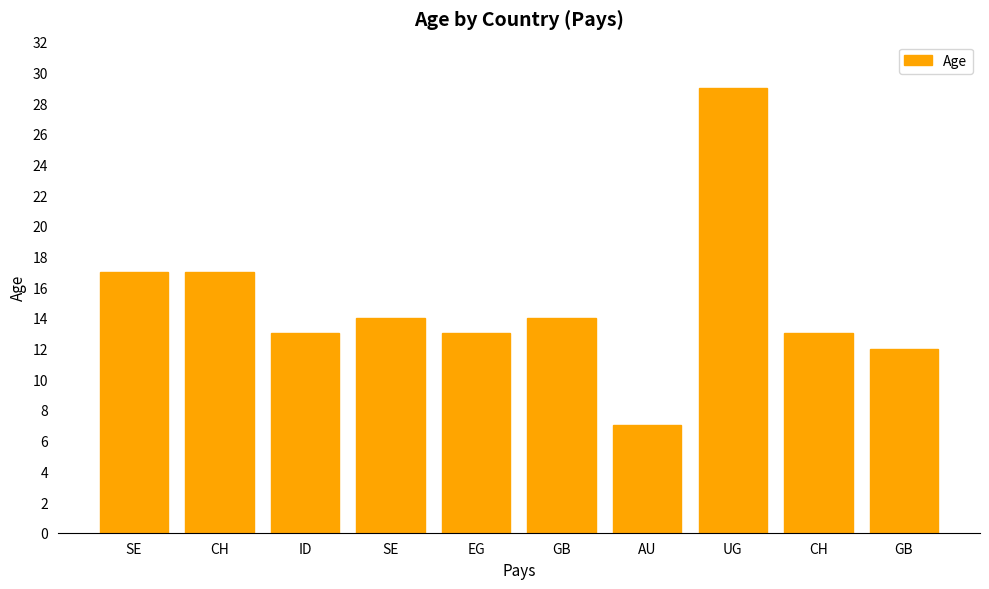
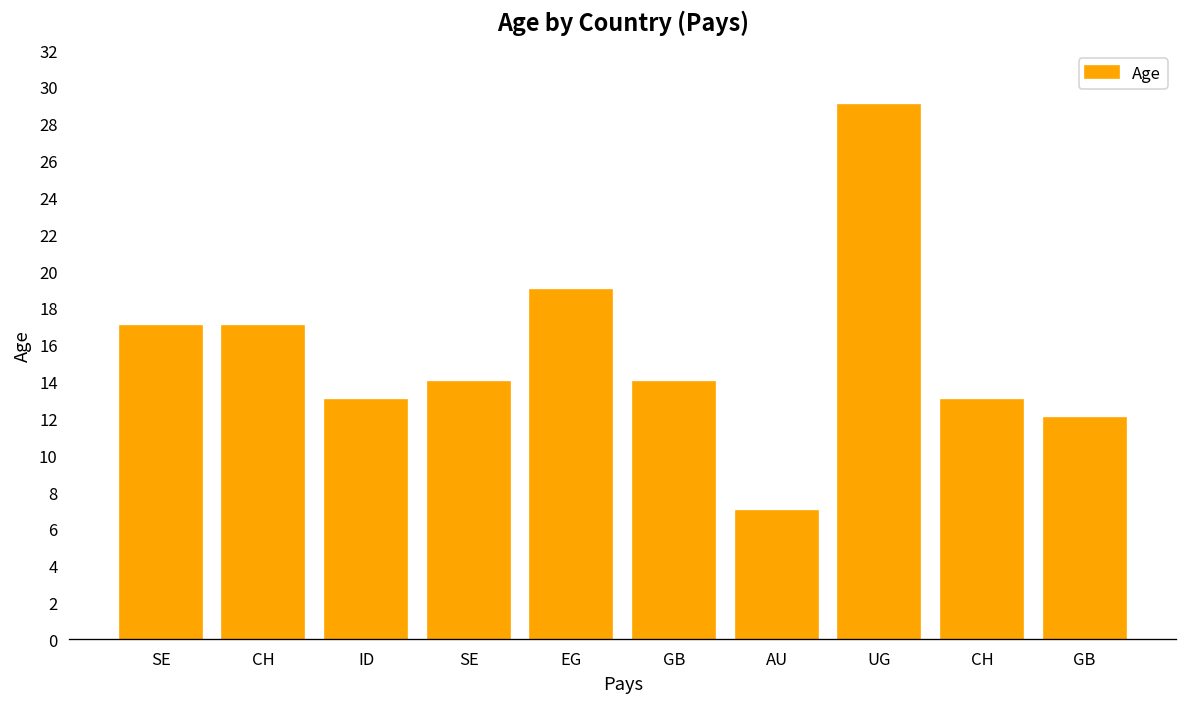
EG: 13 -> 19
